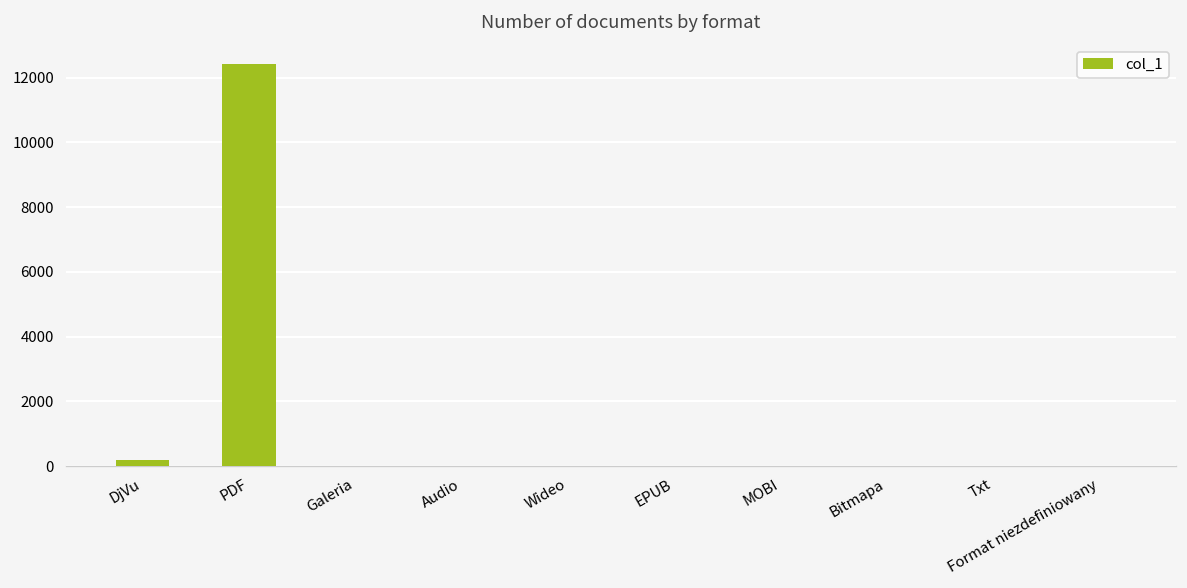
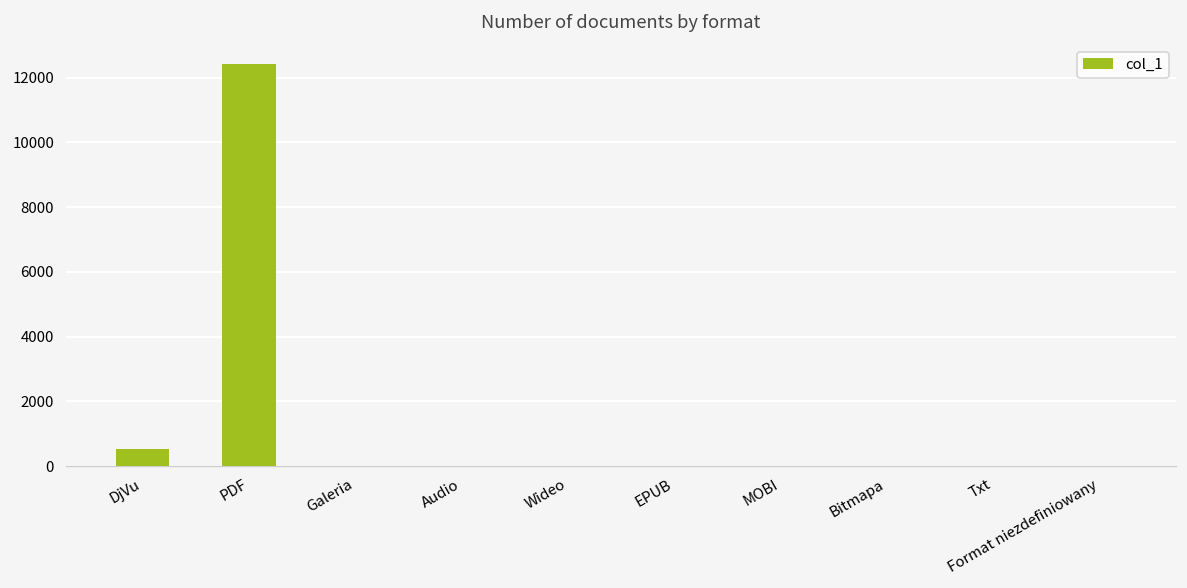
DjVu: 200 -> 500
